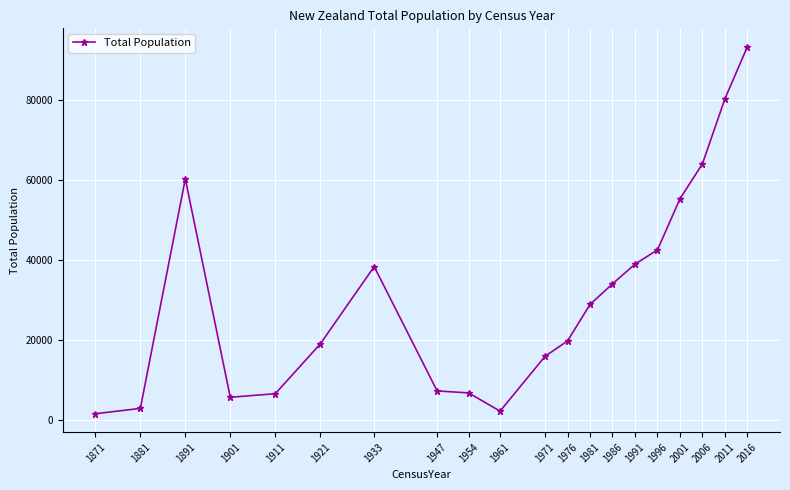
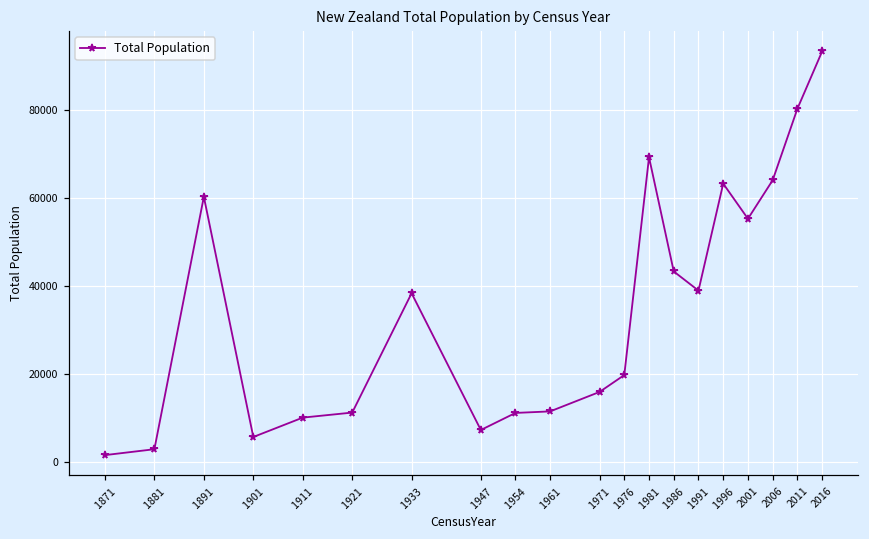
1911: 7000 -> 10000
1921: 19000 -> 11000
1954: 7000 -> 11000
1961: 2000 -> 11000
1981: 29000 -> 69000
1986: 34000 -> 43000
1996: 42000 -> 63000
